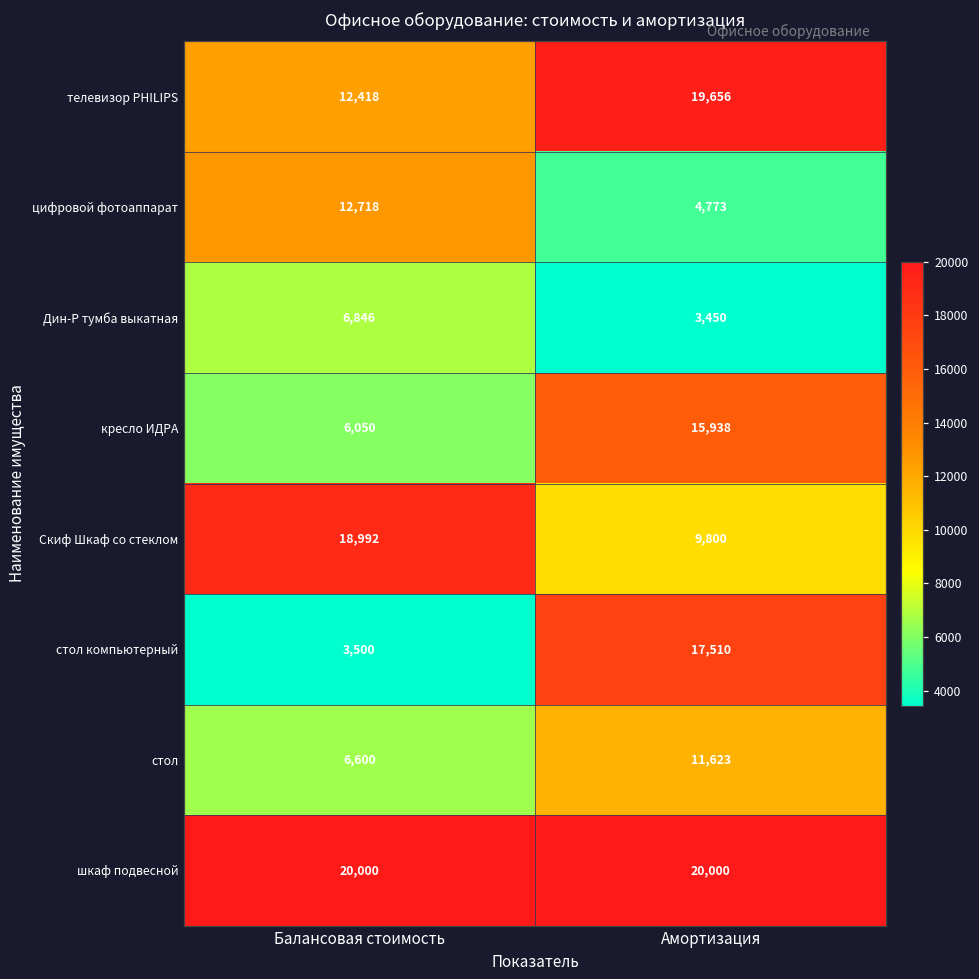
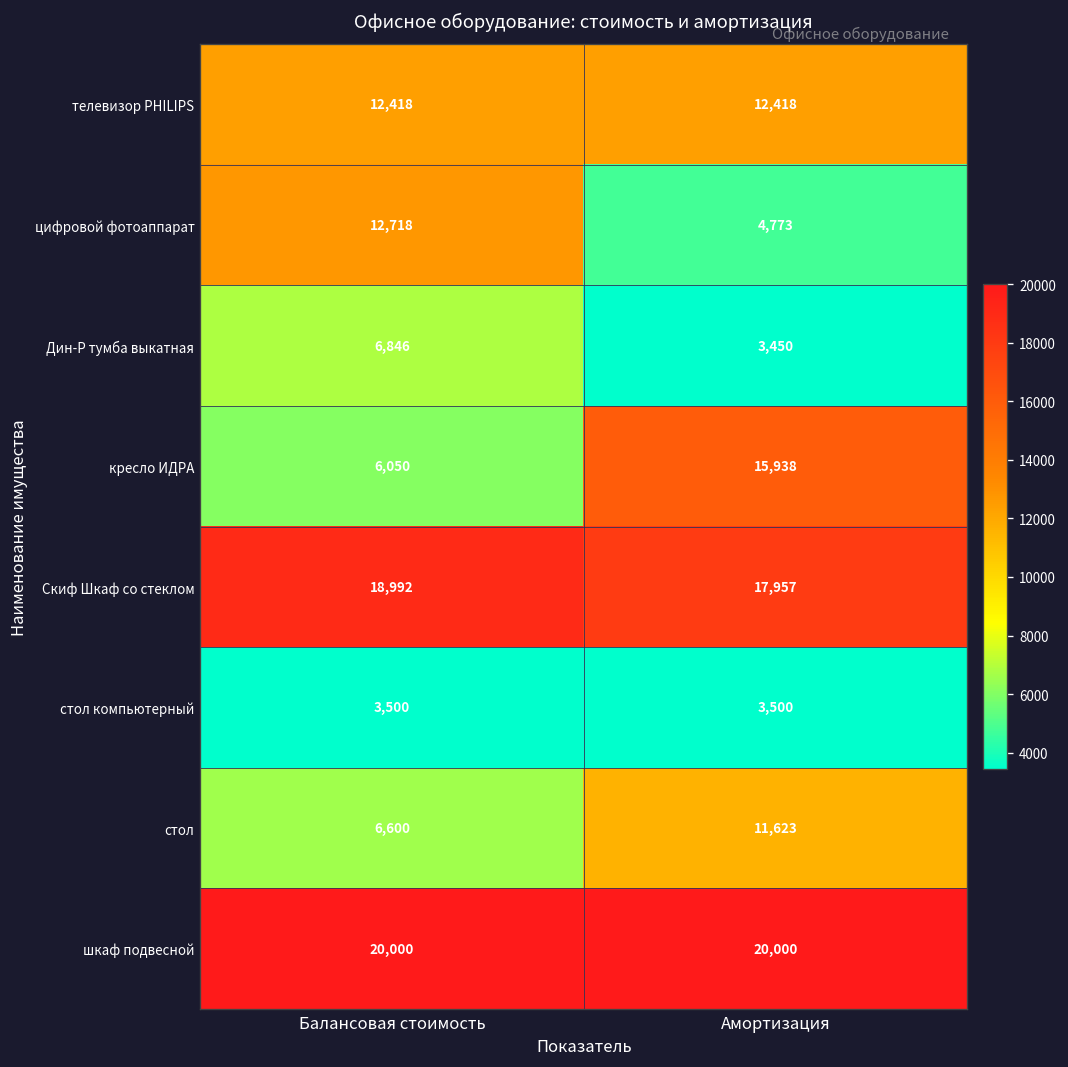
телевизор PHILIPS, Амортизация: 19,656 -> 12,418
Скиф Шкаф со стеклом, Амортизация: 9,800 -> 17,957
стол компьютерный, Амортизация: 17,510 -> 3,500
